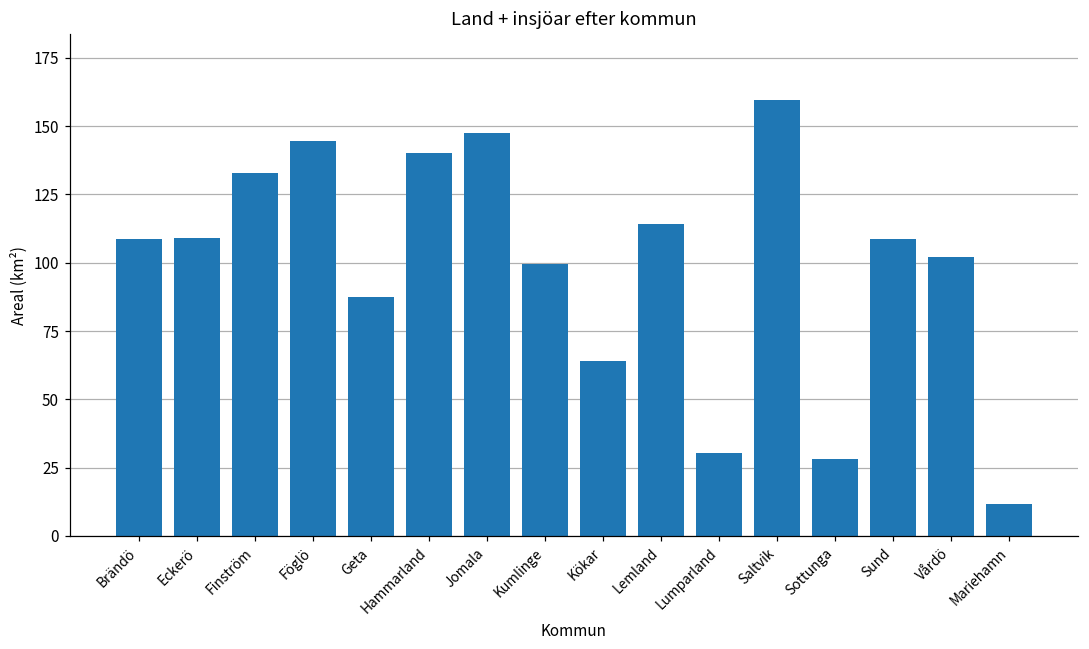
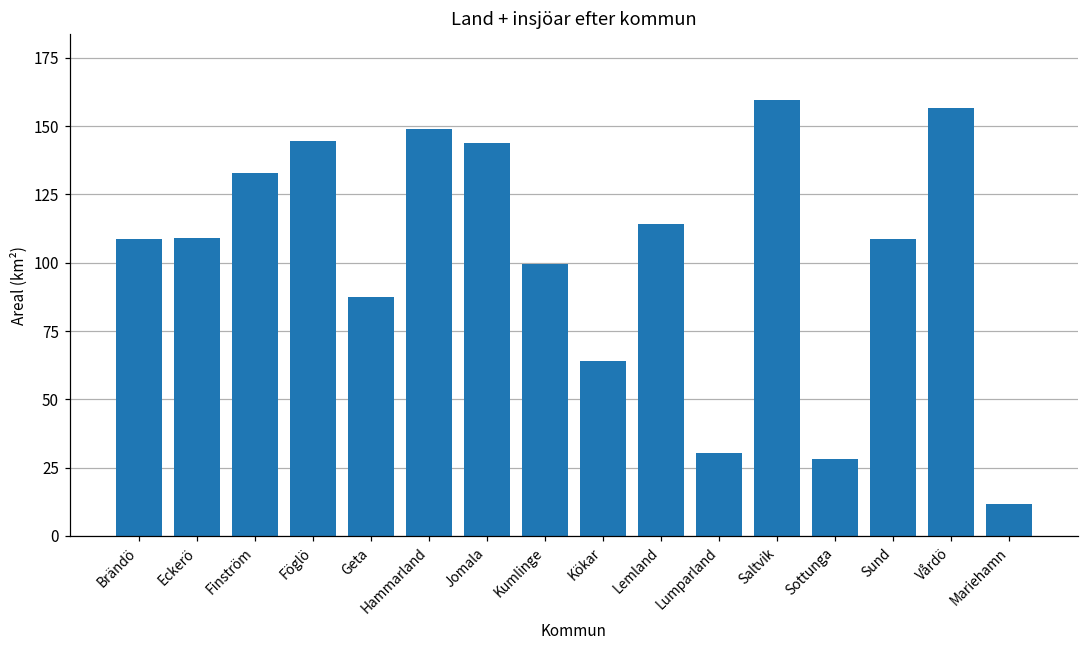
Hammarland: 140 -> 149
Jomala: 148 -> 144
Vårdö: 102 -> 157
